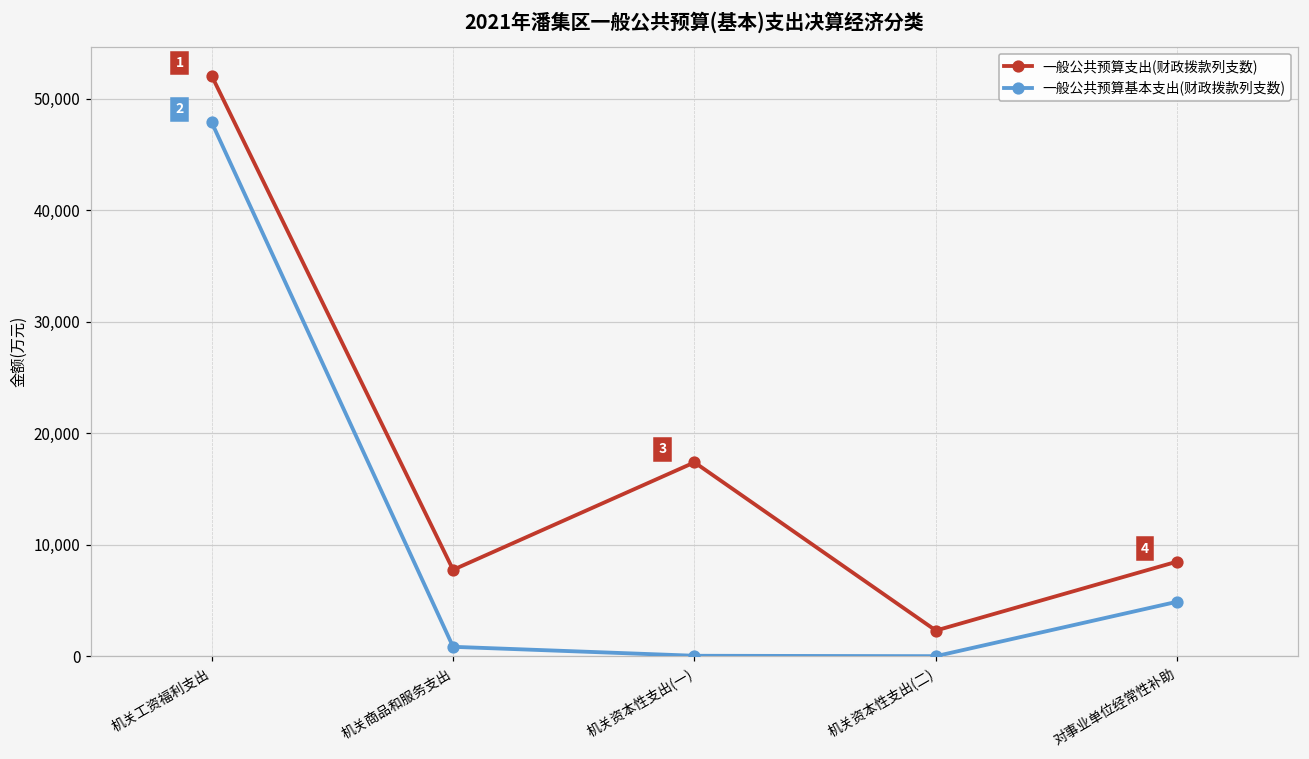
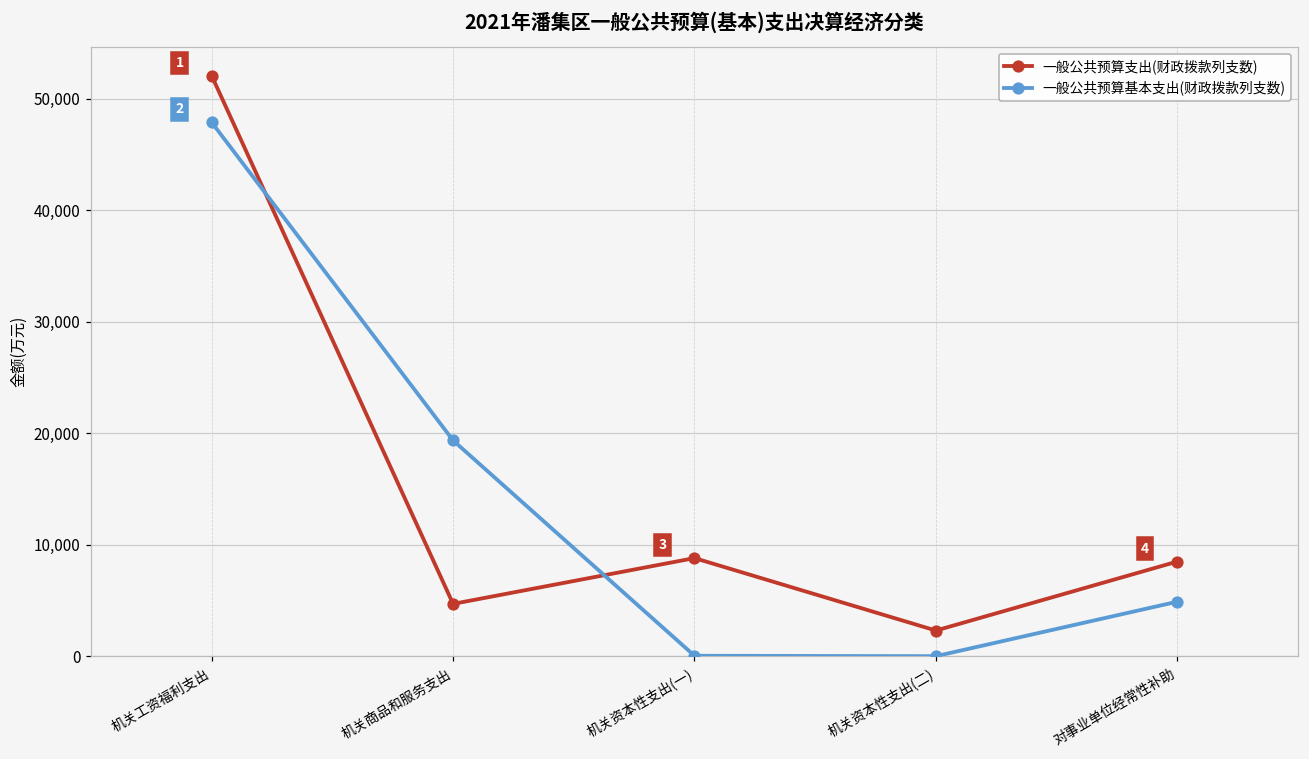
一般公共预算支出(财政拨款列支数), 机关商品和服务支出: 7,700 -> 4,700
一般公共预算基本支出(财政拨款列支数), 机关商品和服务支出: 800 -> 19,300
一般公共预算支出(财政拨款列支数), 机关资本性支出(一): 17,400 -> 8,800
